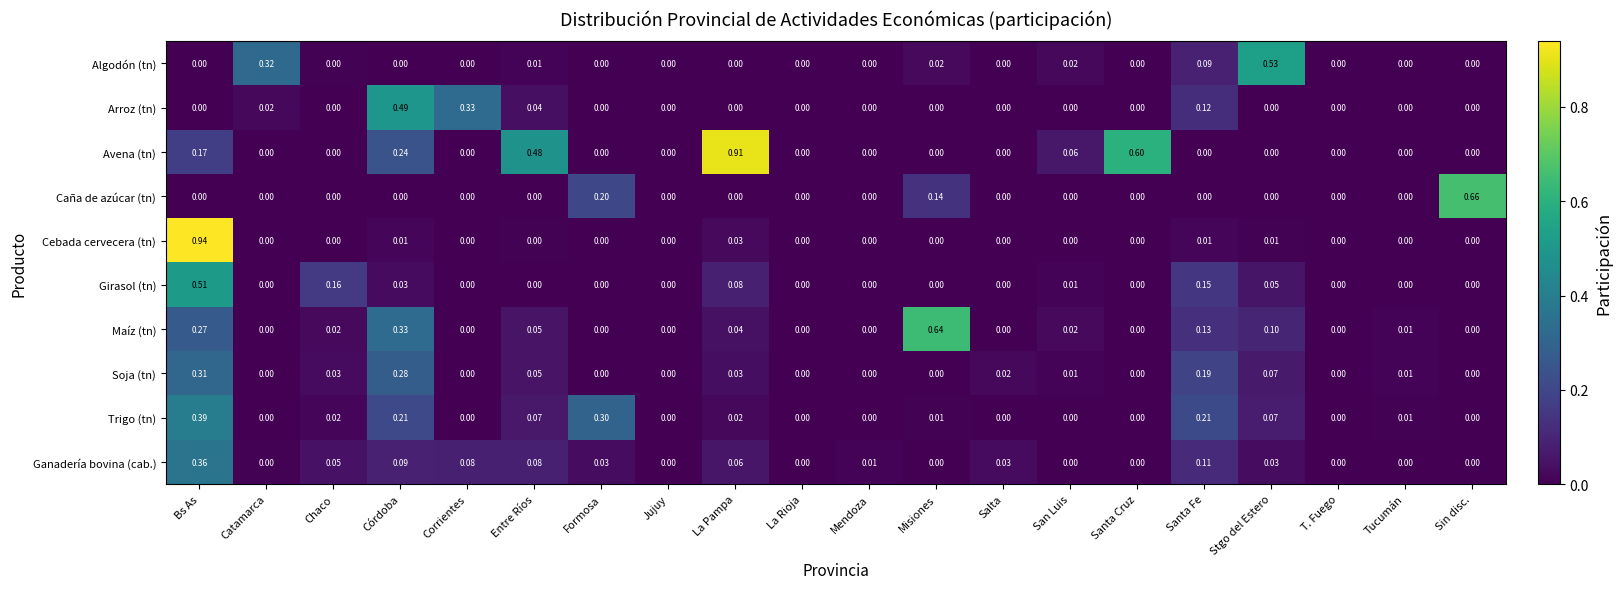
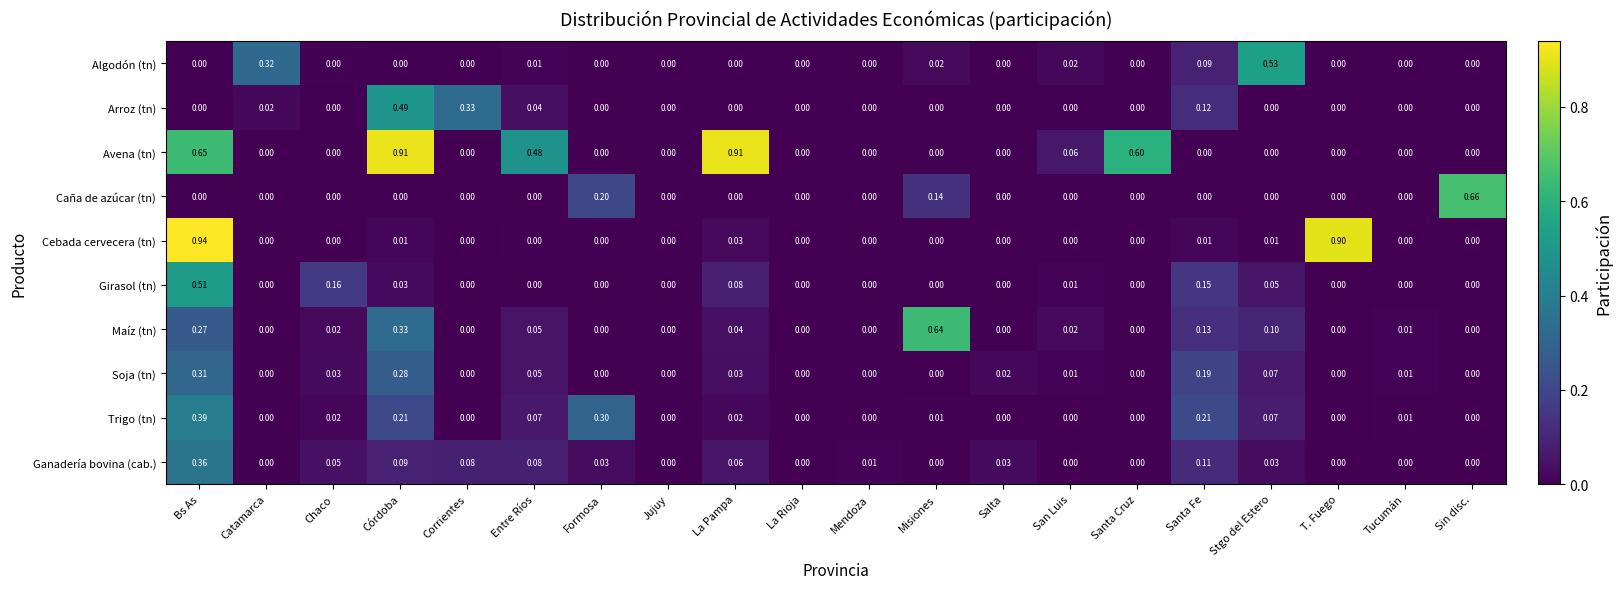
Avena (tn), Bs As: 0.17 -> 0.65
Avena (tn), Córdoba: 0.24 -> 0.91
Cebada cervecera (tn), T. Fuego: 0.00 -> 0.90
